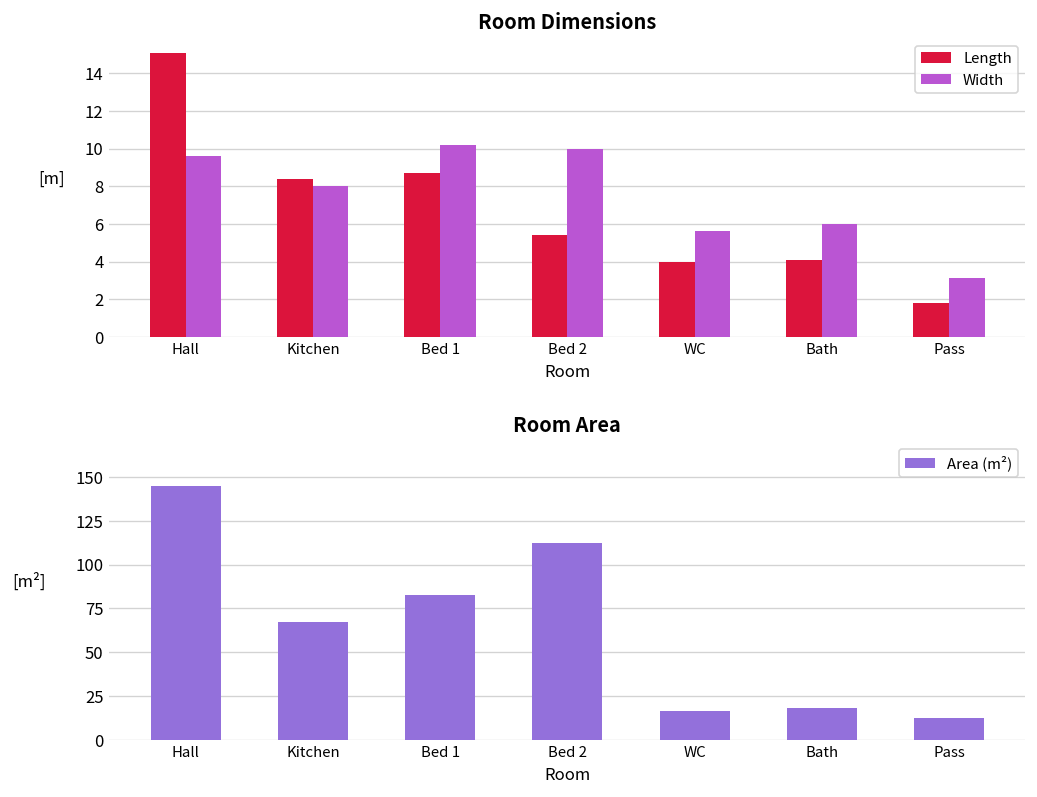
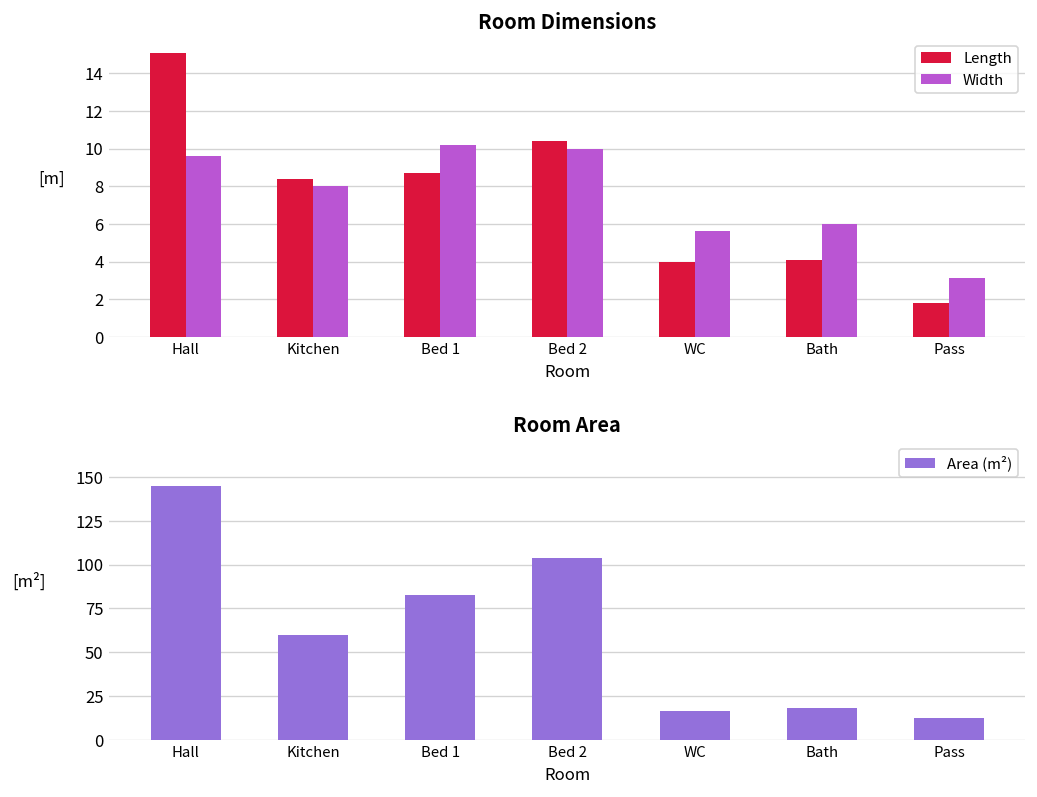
Room Dimensions, Length, Bed 2: 5.4 -> 10.4
Room Area, Kitchen: 67 -> 60
Room Area, Bed 2: 112 -> 104
